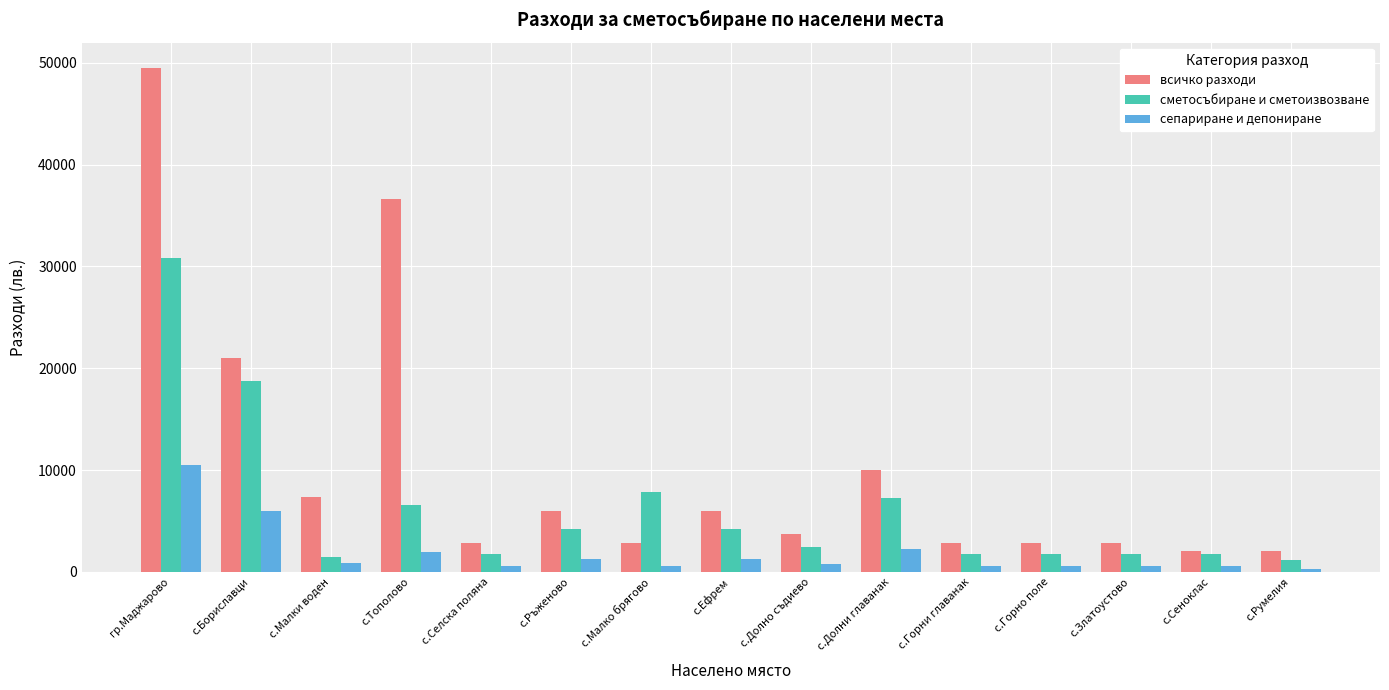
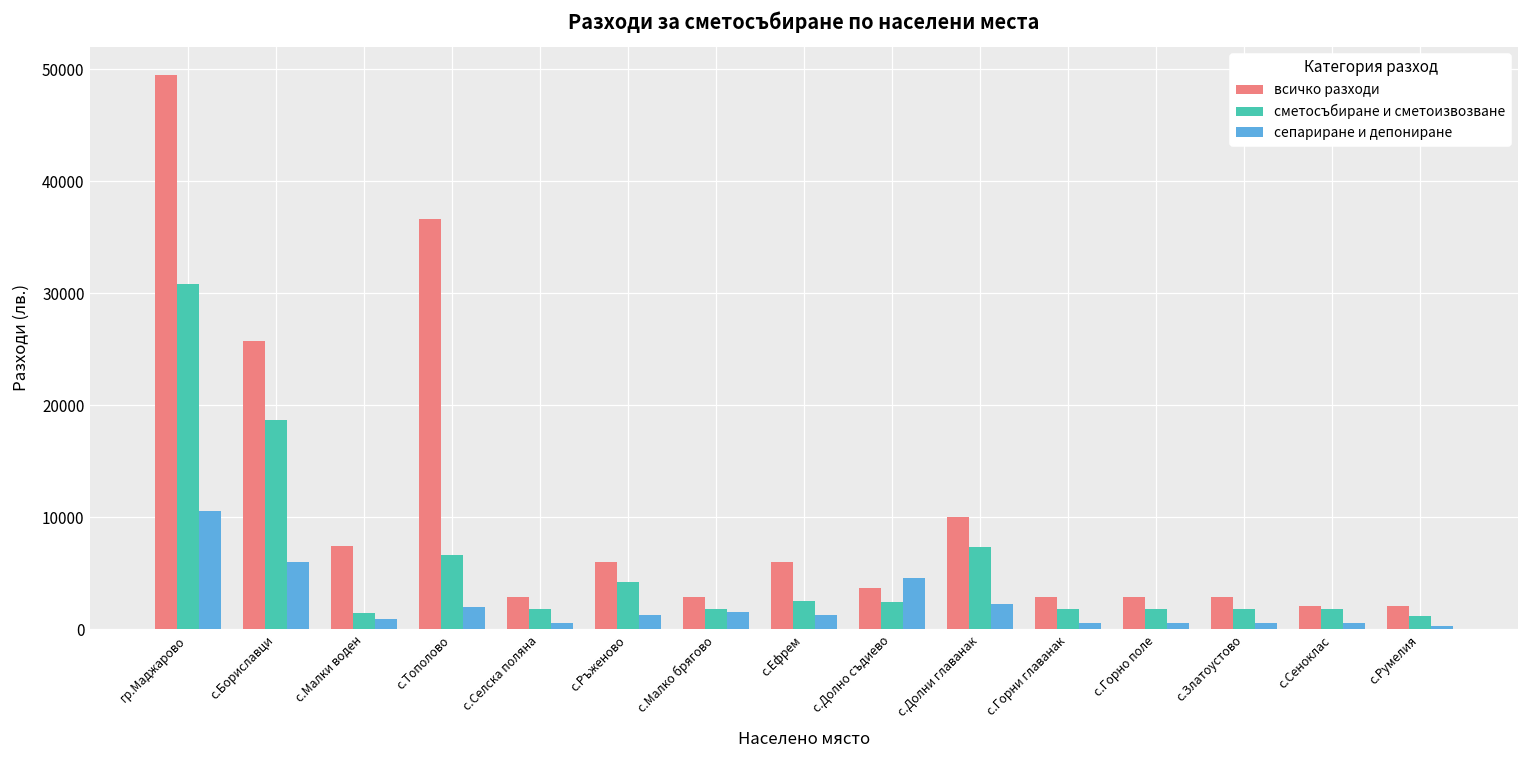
всичко разходи, с.Бориславци: 21000 -> 25800
сметосъбиране и сметоизвозване, с.Малко брягово: 7800 -> 1800
сепариране и депониране, с.Малко брягово: 600 -> 1500
сметосъбиране и сметоизвозване, с.Ефрем: 4200 -> 2500
сепариране и депониране, с.Долно съдиево: 800 -> 4600
